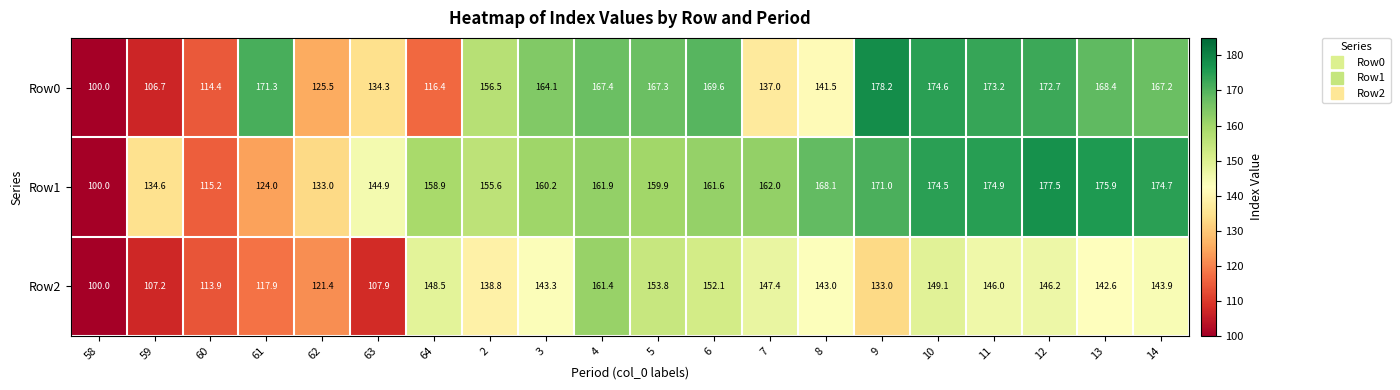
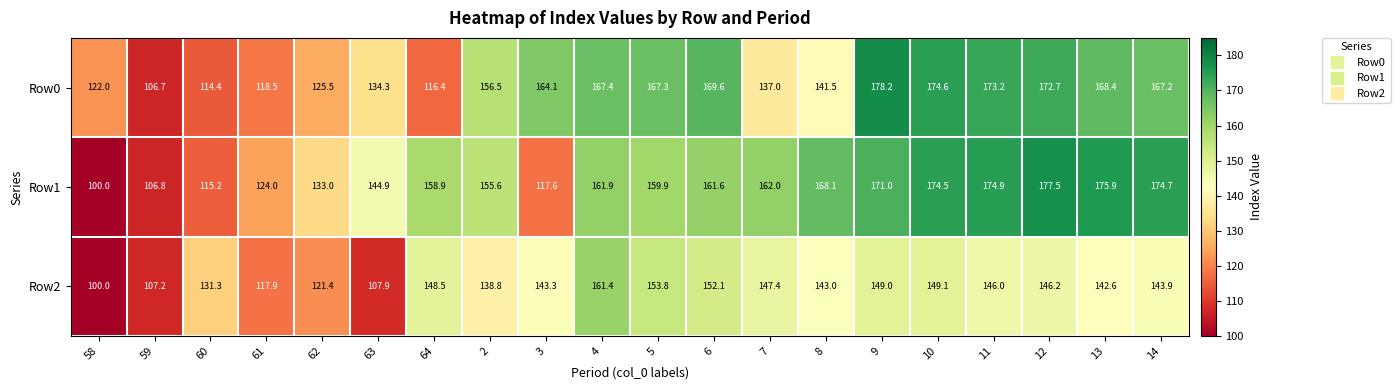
Row0, 58: 100.0 -> 122.0
Row0, 61: 171.3 -> 118.5
Row1, 59: 134.6 -> 106.8
Row1, 3: 160.2 -> 117.6
Row2, 60: 113.9 -> 131.3
Row2, 9: 133.0 -> 149.0
